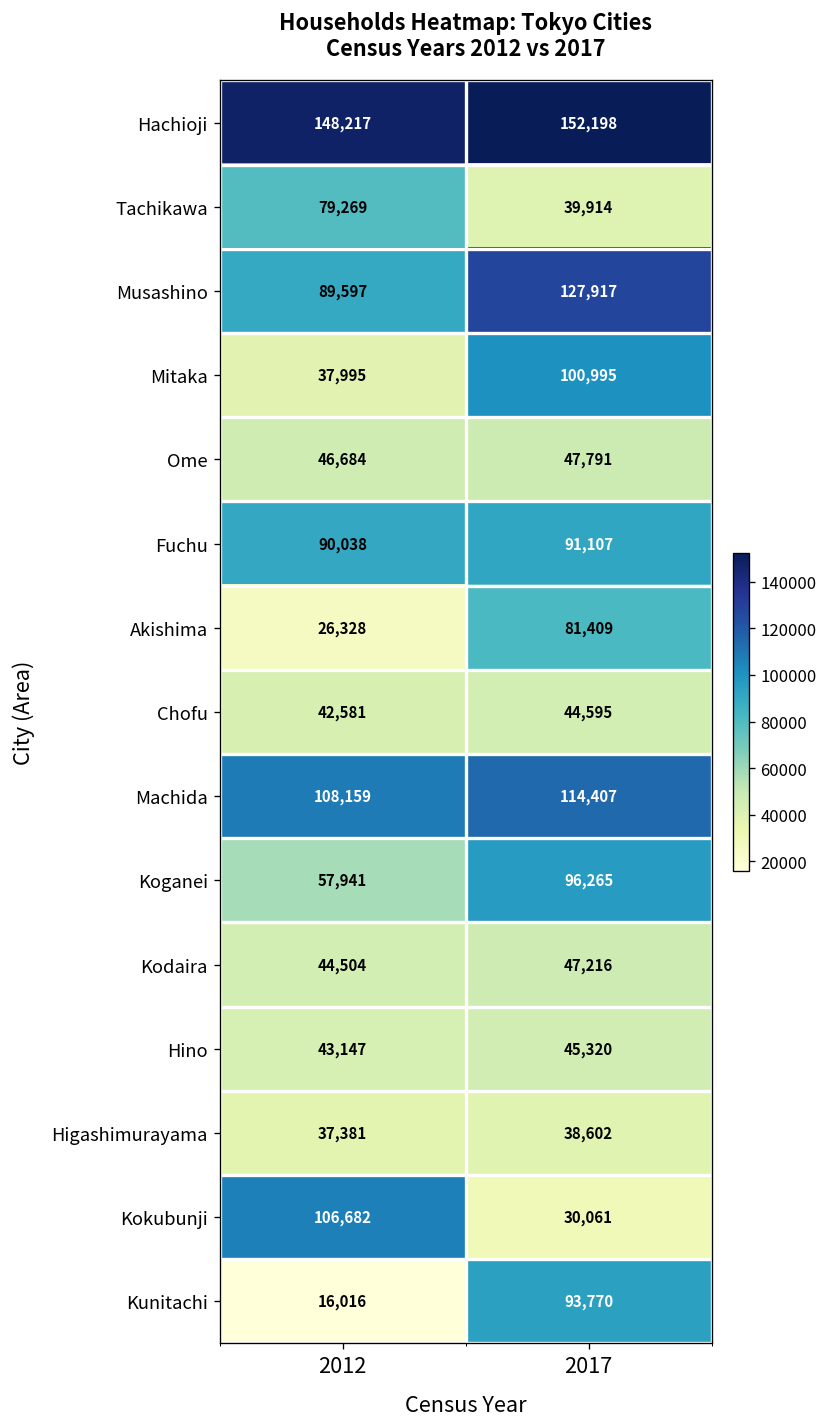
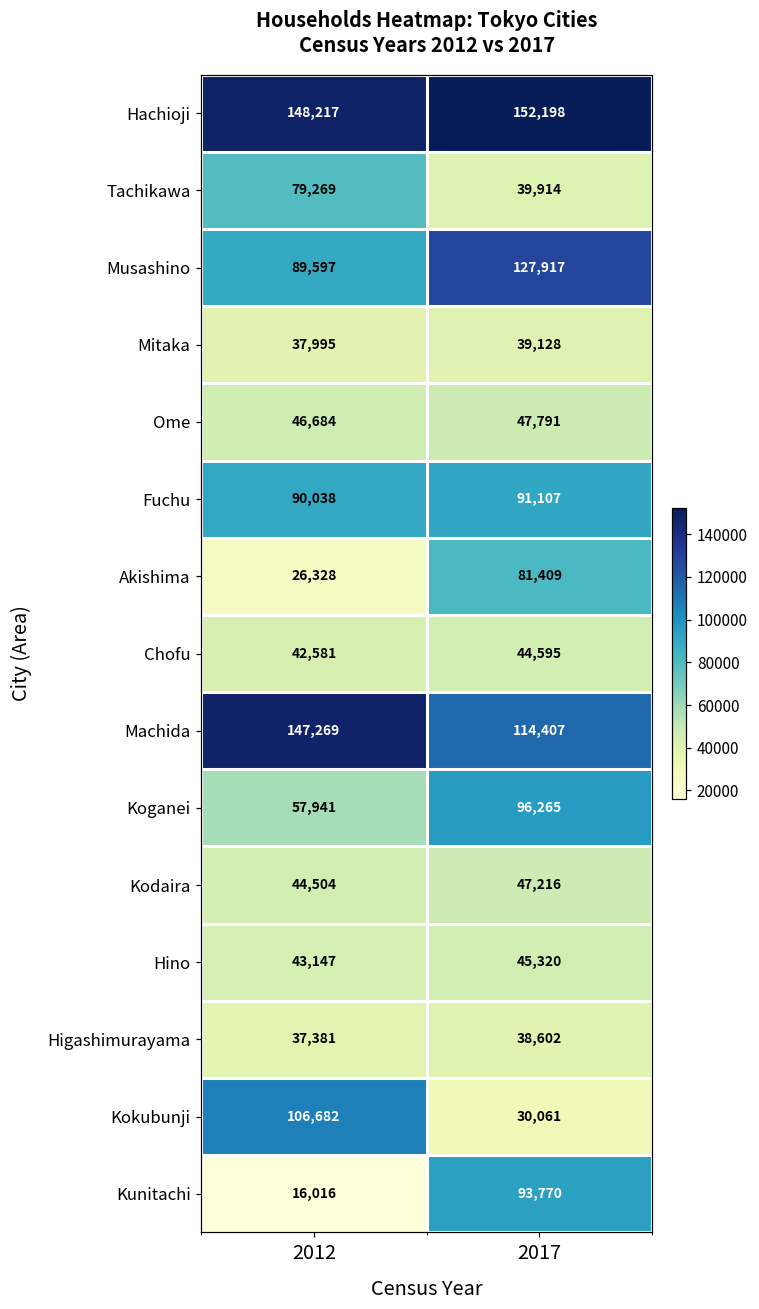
Mitaka, 2017: 100,995 -> 39,128
Machida, 2012: 108,159 -> 147,269
